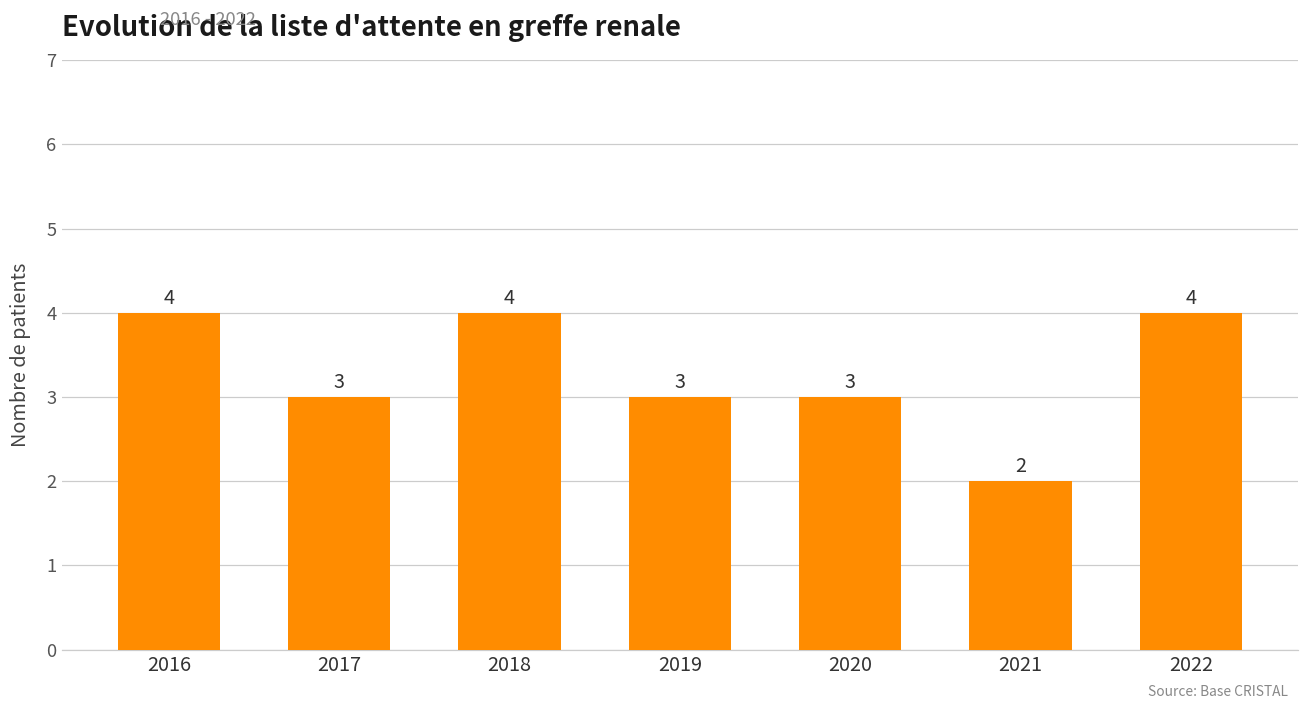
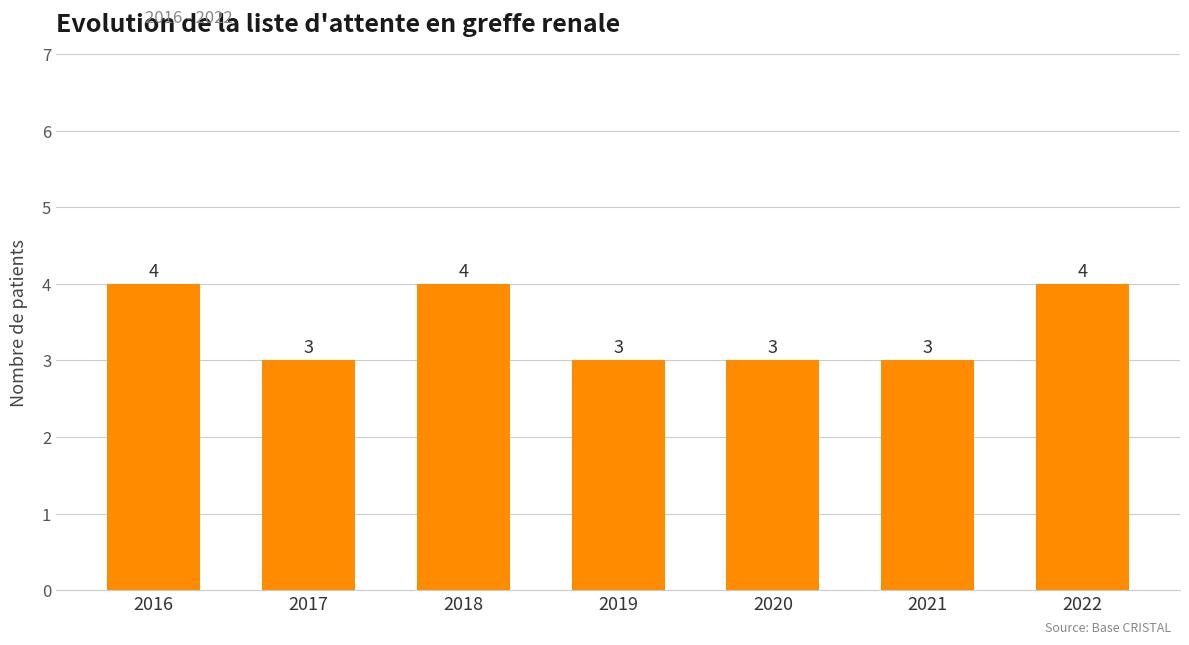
2021: 2 -> 3
